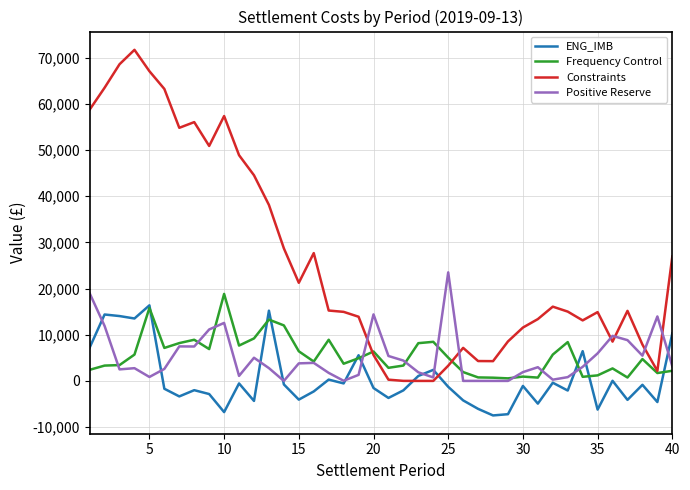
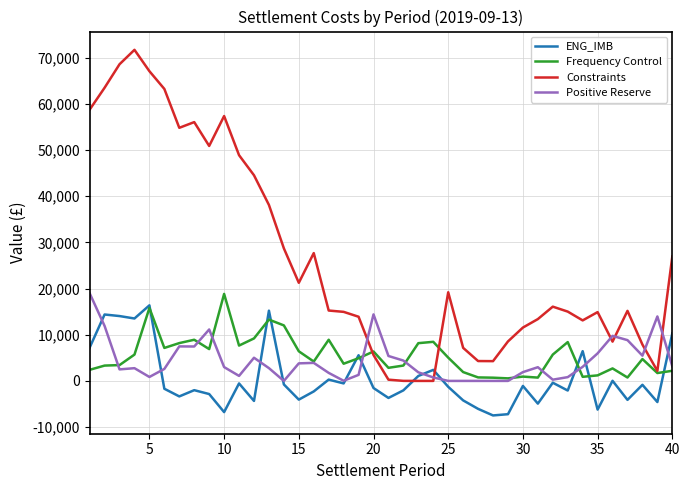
Positive Reserve, 10: 13,000 -> 3,000
Constraints, 25: 3,000 -> 19,000
Positive Reserve, 25: 24,000 -> 0
